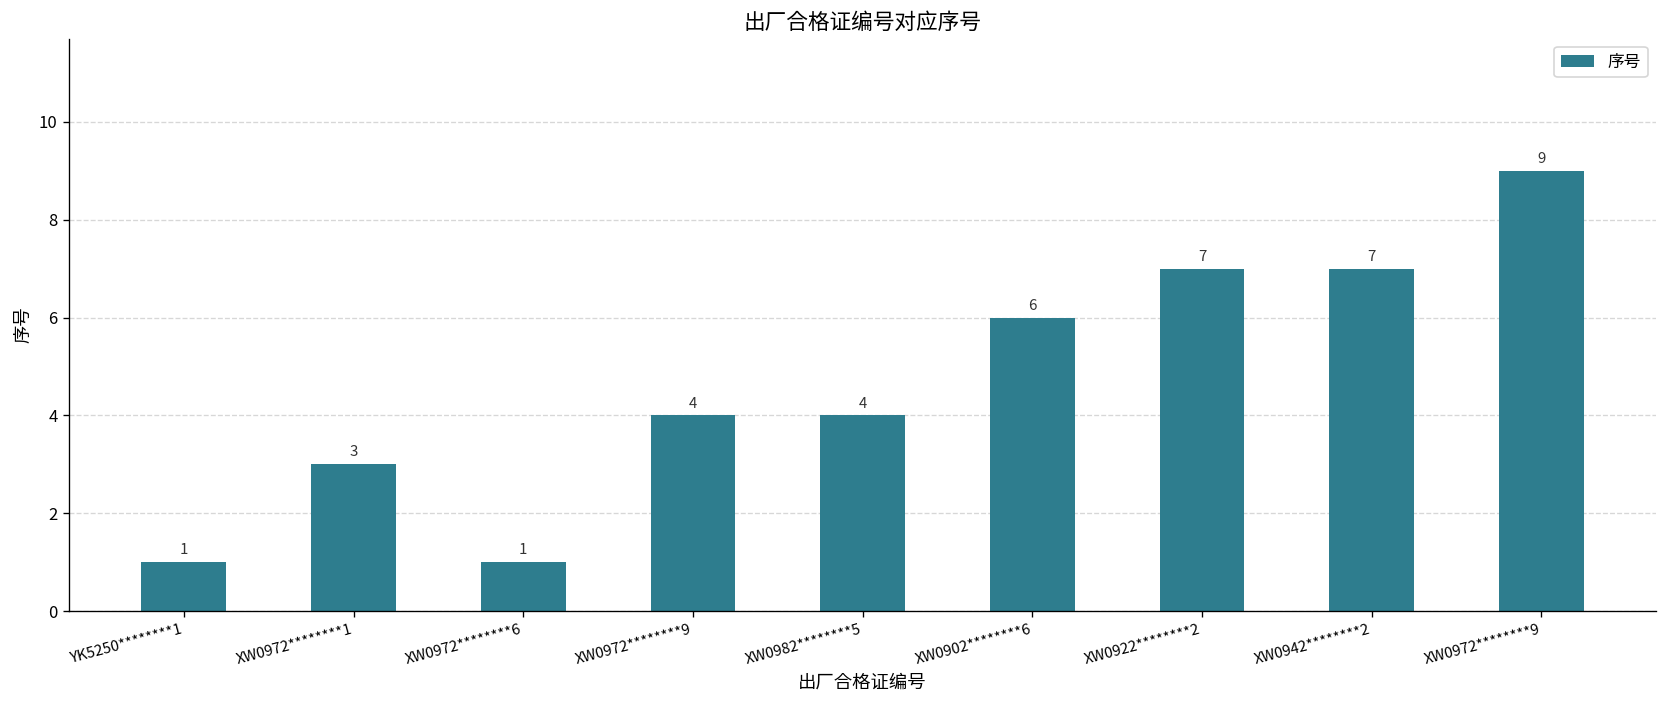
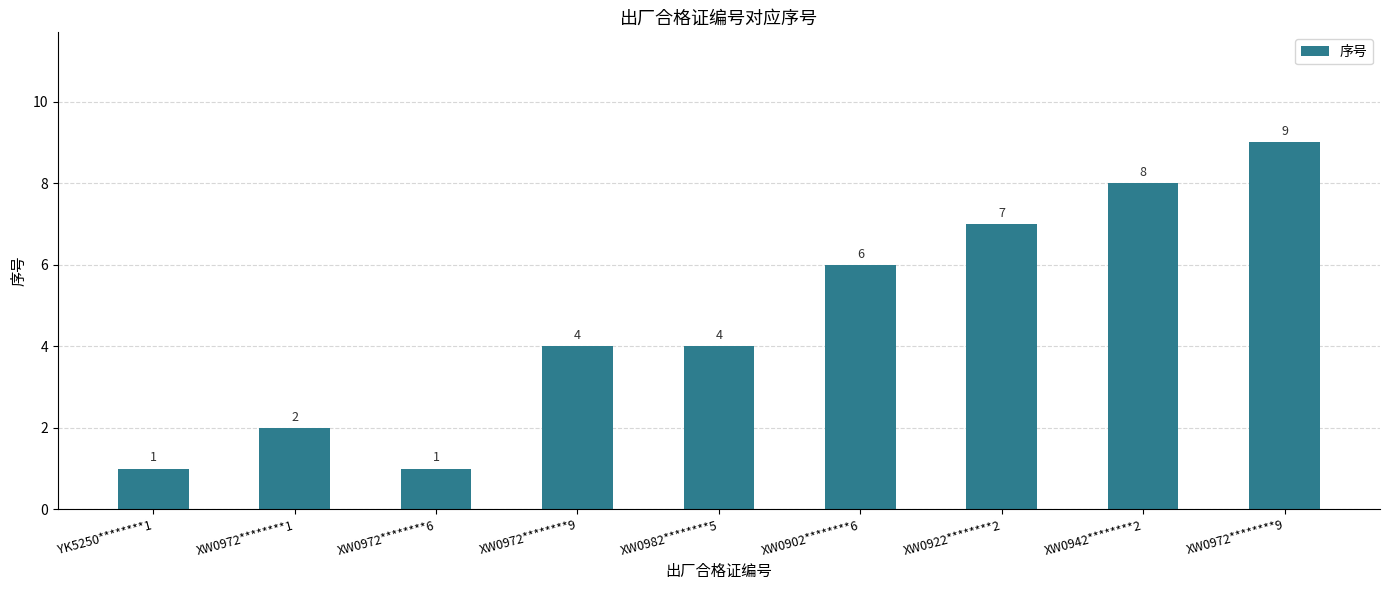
XW0972********1: 3 -> 2
XW0942********2: 7 -> 8
